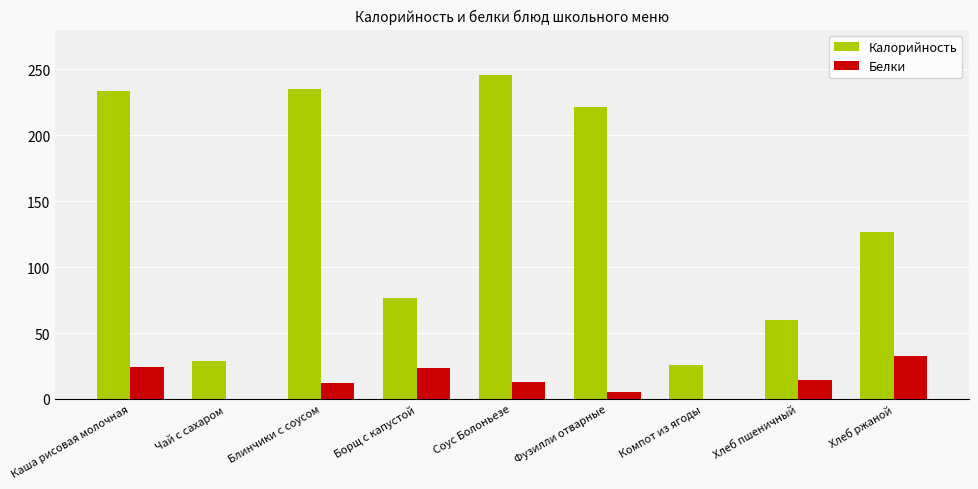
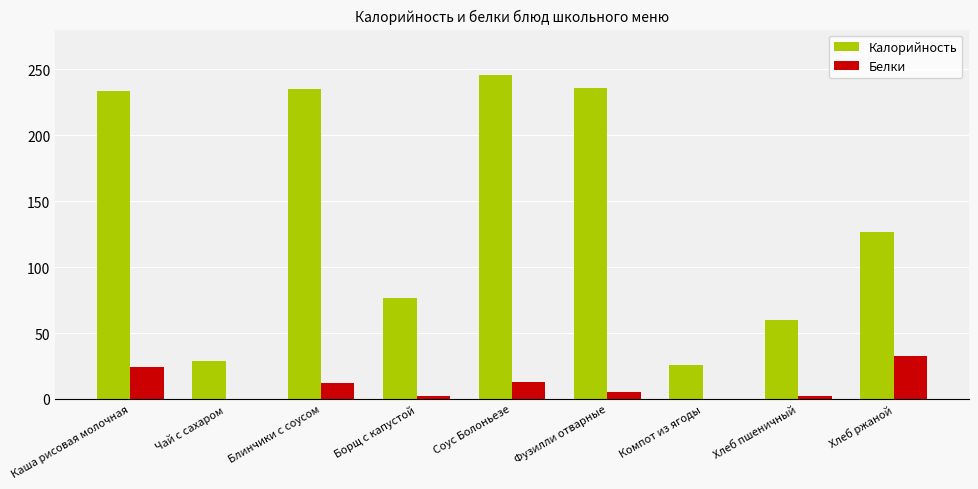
Белки, Борщ с капустой: 23 -> 2
Калорийность, Фузилли отварные: 221 -> 236
Белки, Хлеб пшеничный: 14 -> 2
